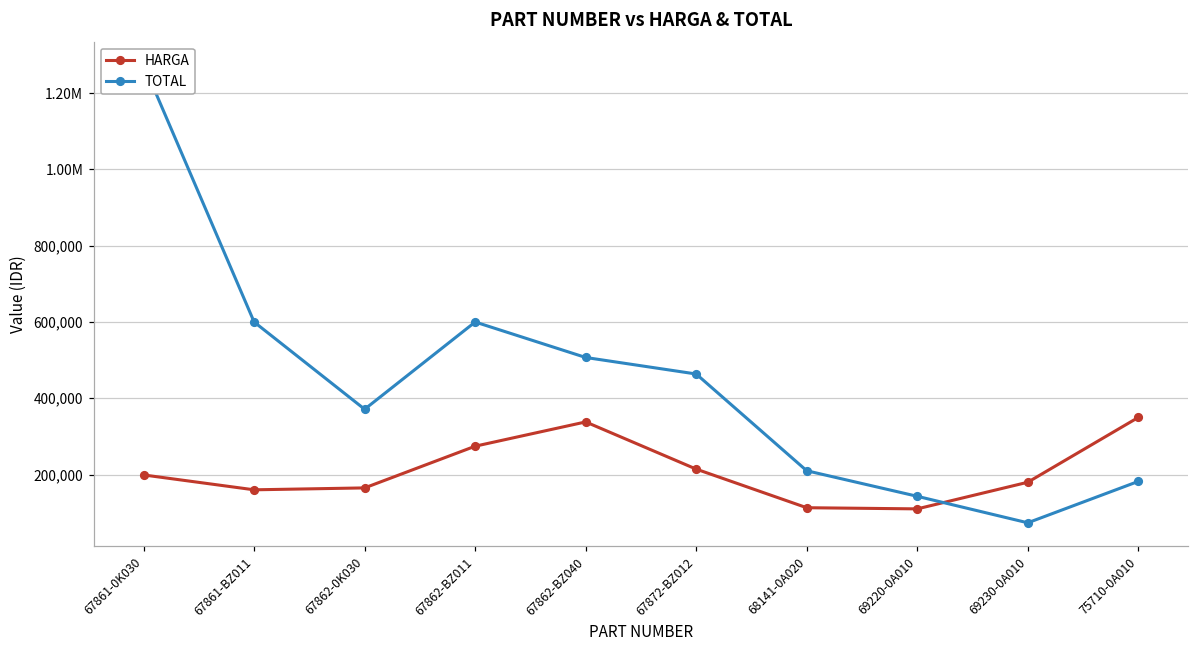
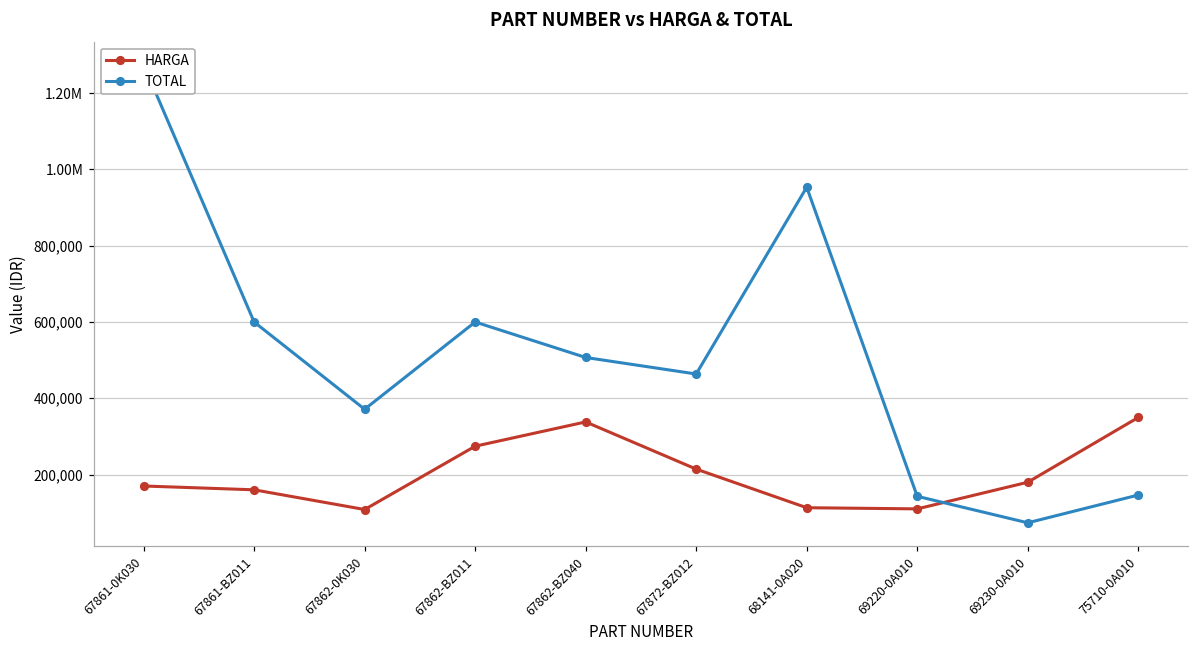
HARGA, 67861-0K030: 200,000 -> 170,000
HARGA, 67862-0K030: 170,000 -> 110,000
TOTAL, 68141-0A020: 210,000 -> 950,000
TOTAL, 75710-0A010: 180,000 -> 150,000
